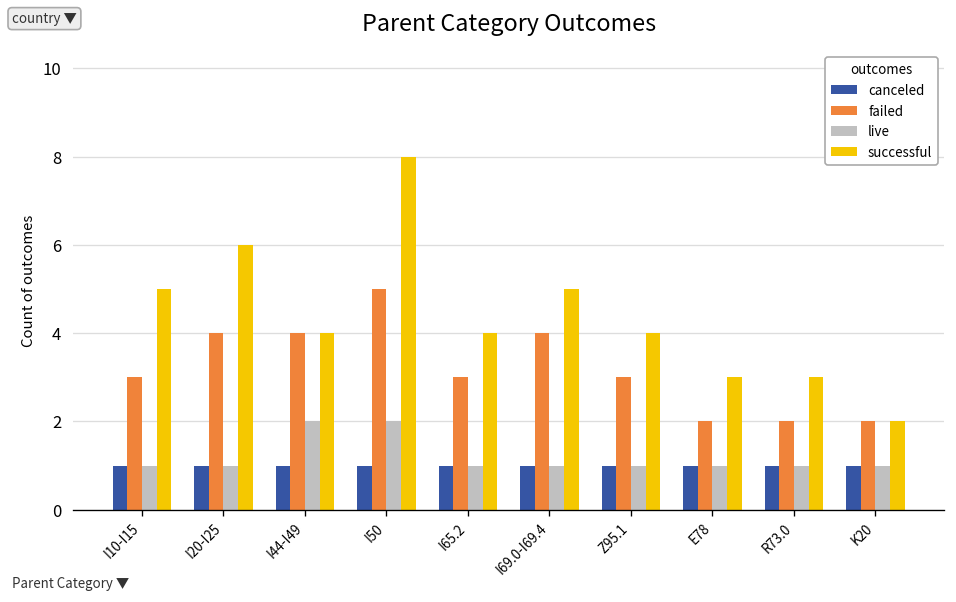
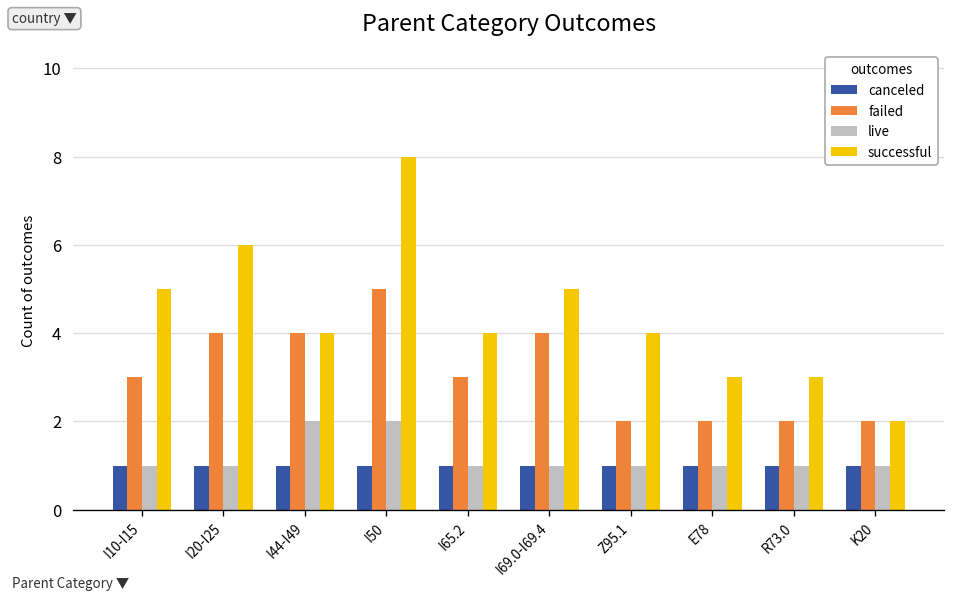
failed, Z95.1: 3 -> 2
